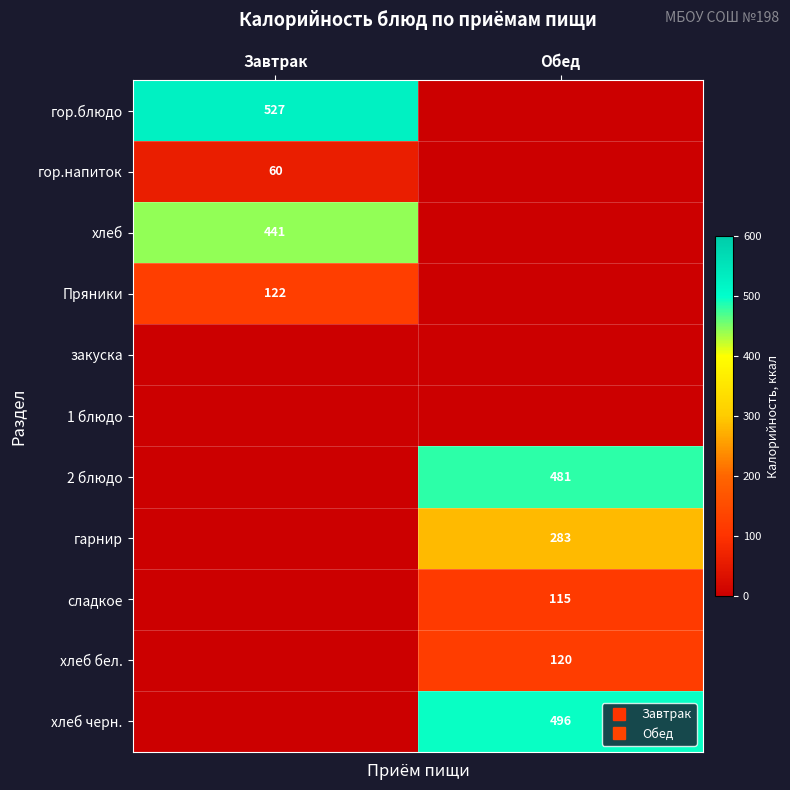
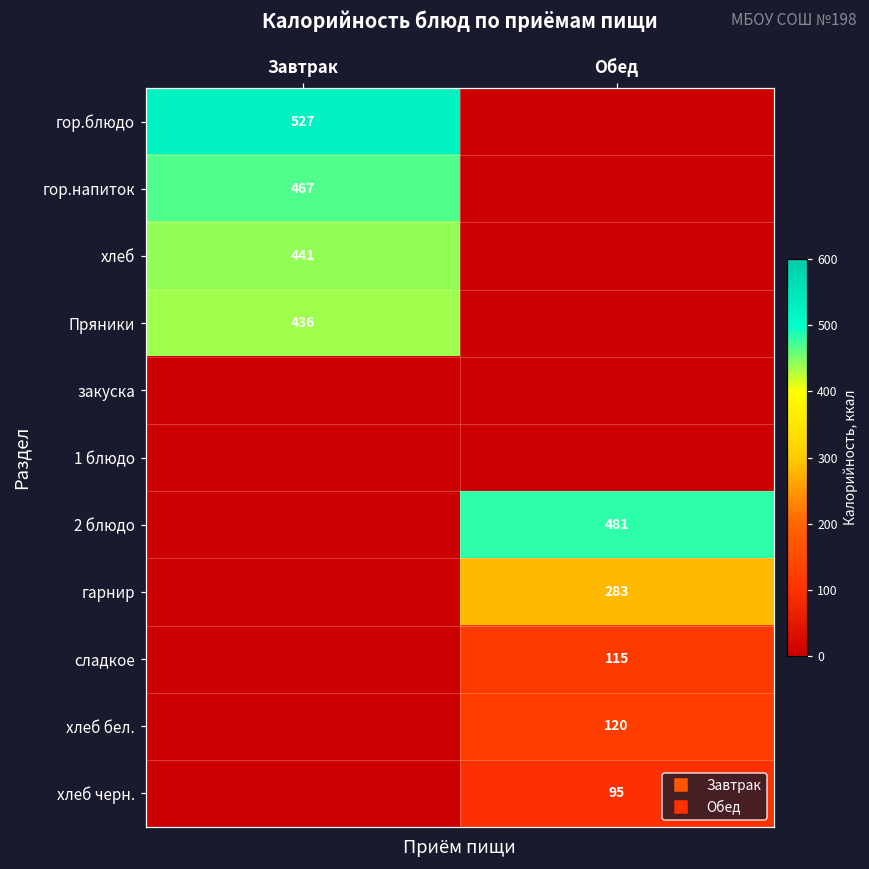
гор.напиток, Завтрак: 60 -> 467
Пряники, Завтрак: 122 -> 436
хлеб черн., Обед: 496 -> 95
